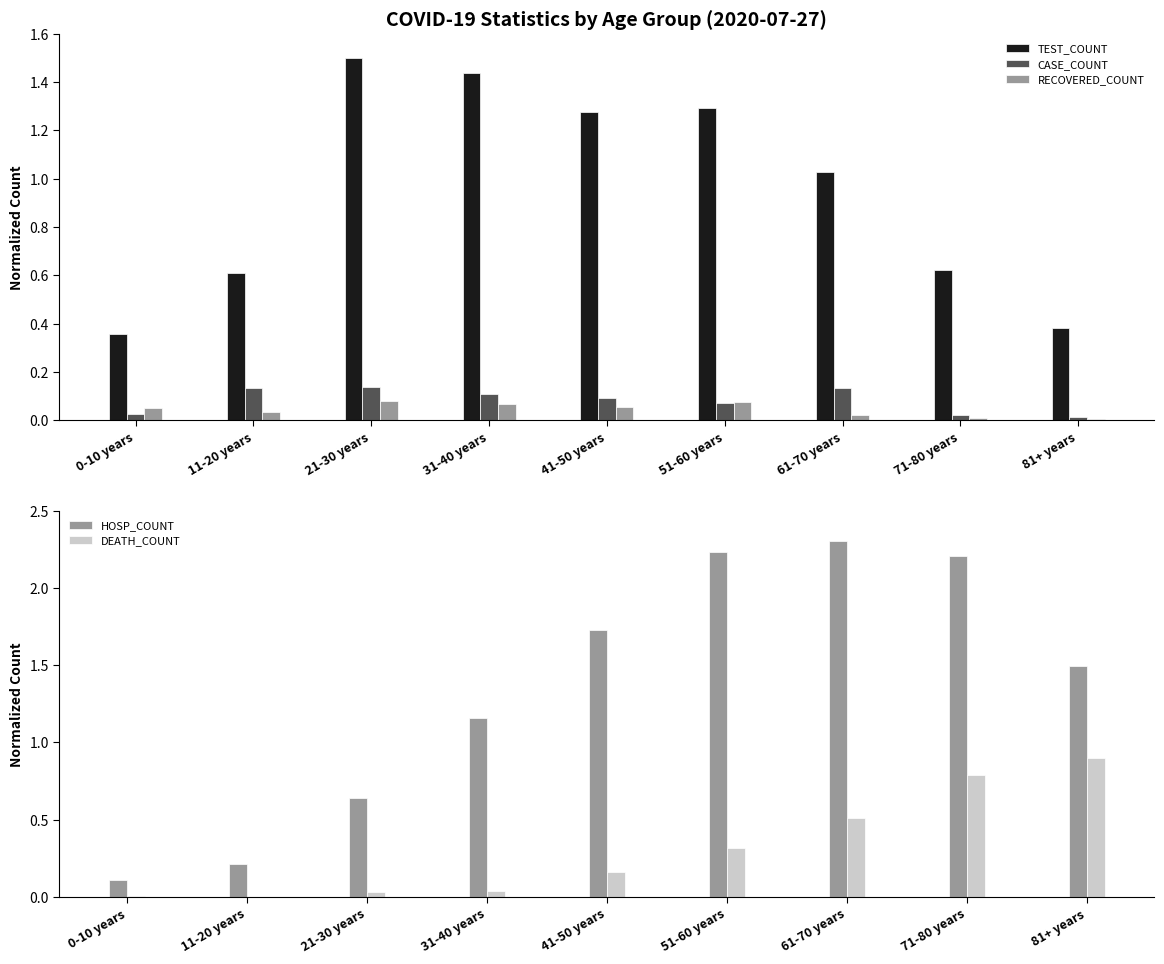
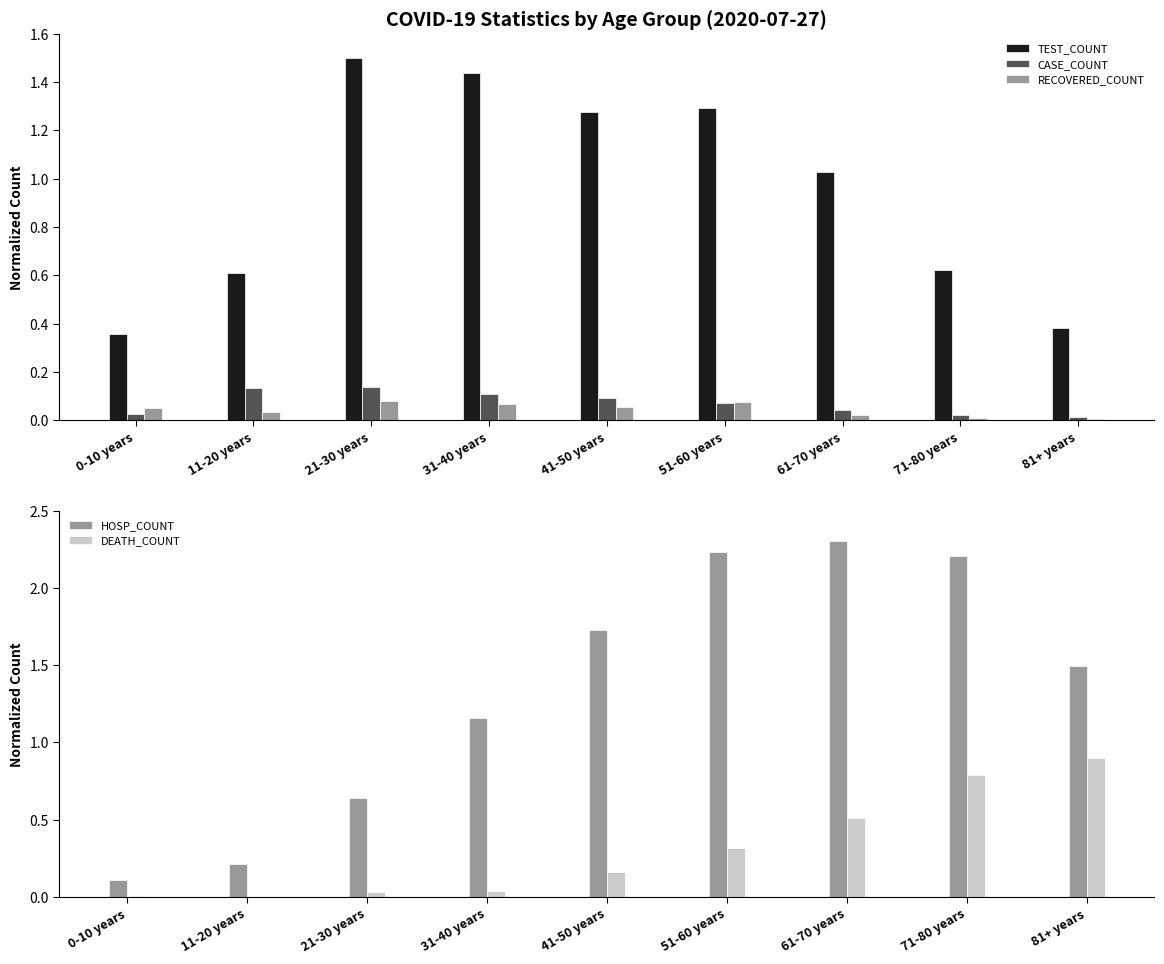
COVID-19 Statistics by Age Group (2020-07-27), CASE_COUNT, 61-70 years: 0.13 -> 0.04
